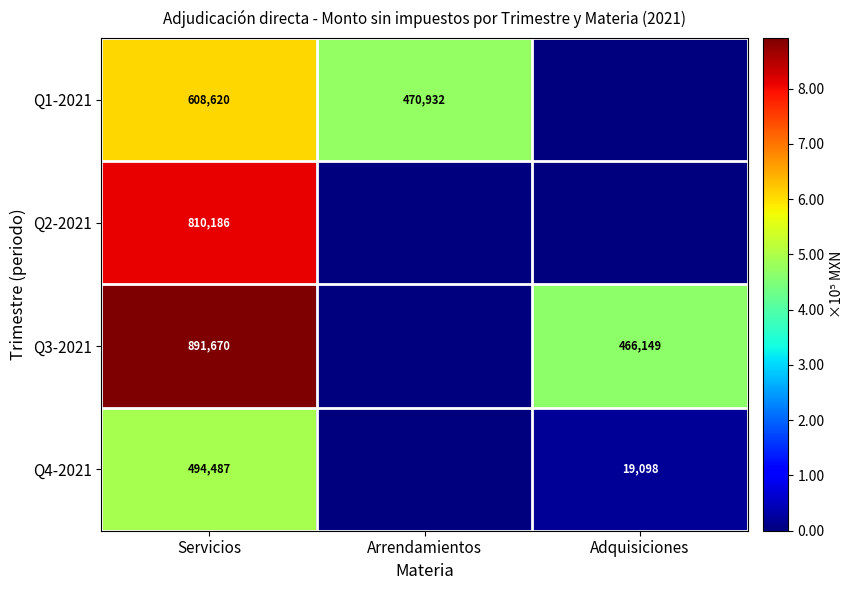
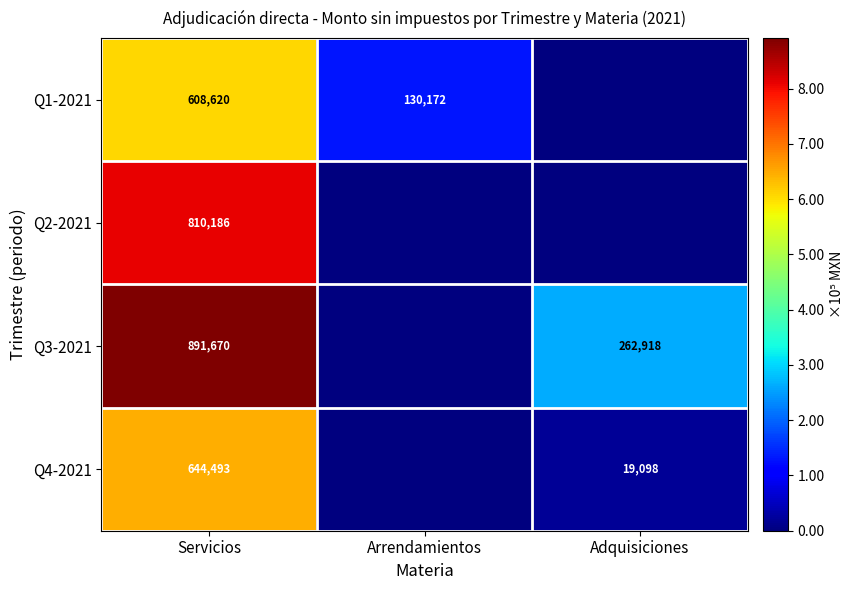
Q1-2021, Arrendamientos: 470,932 -> 130,172
Q3-2021, Adquisiciones: 466,149 -> 262,918
Q4-2021, Servicios: 494,487 -> 644,493
